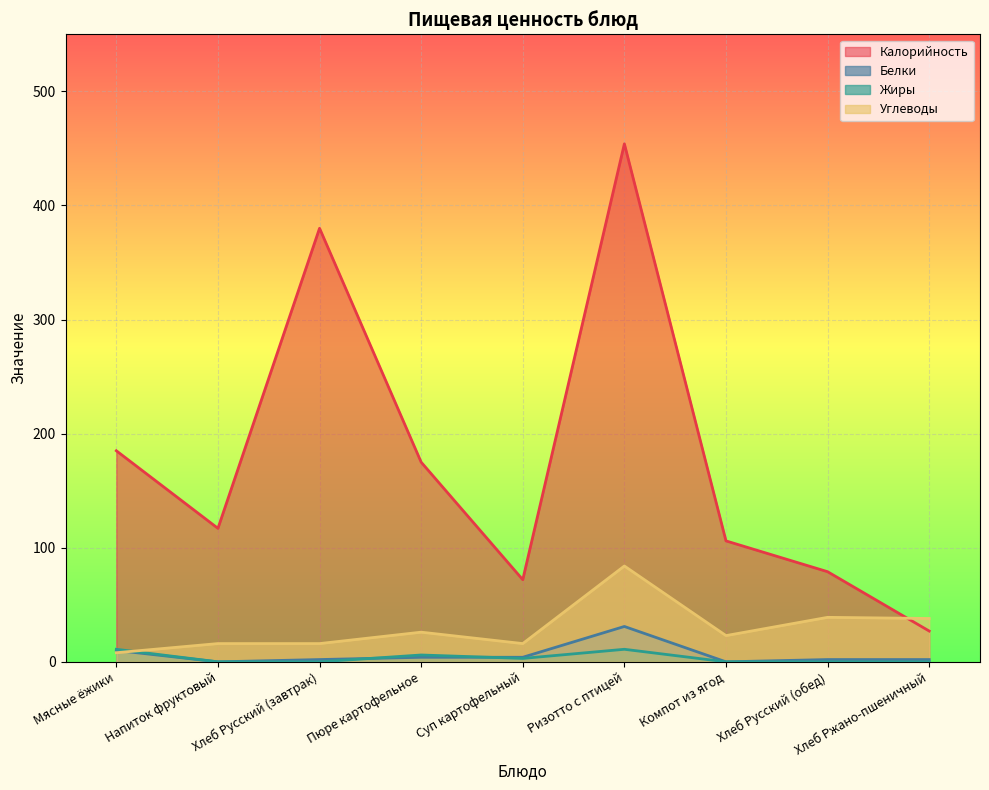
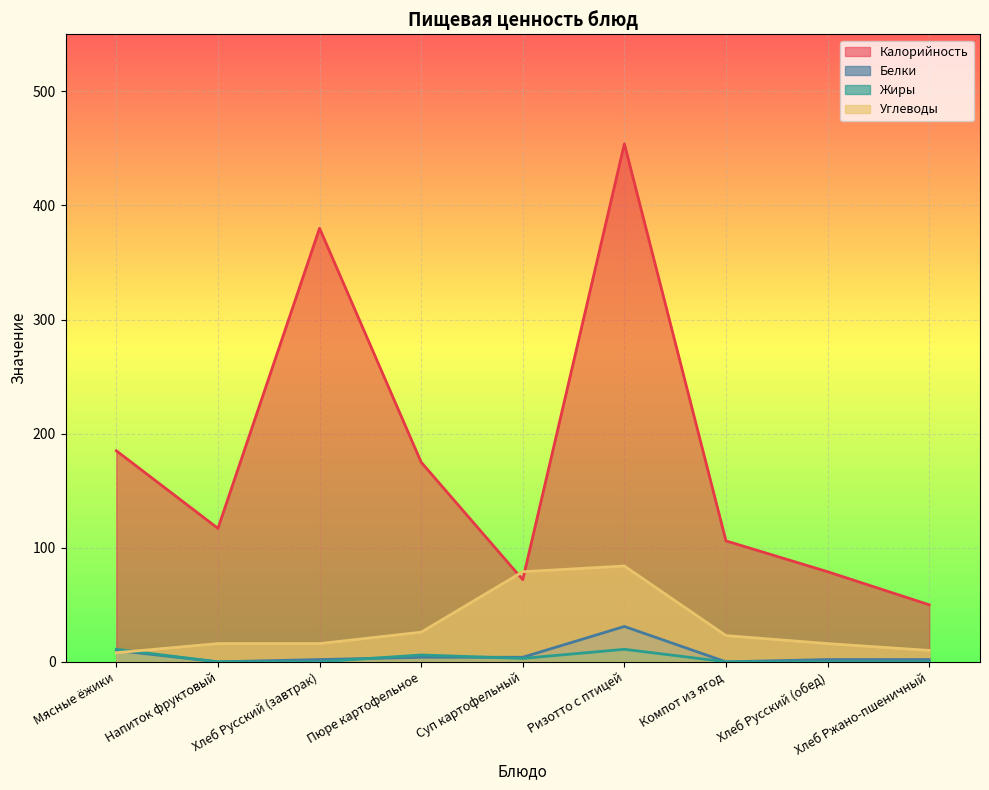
Углеводы, Суп картофельный: 16 -> 79
Углеводы, Хлеб Русский (обед): 39 -> 16
Калорийность, Хлеб Ржано-пшеничный: 27 -> 50
Углеводы, Хлеб Ржано-пшеничный: 38 -> 10
